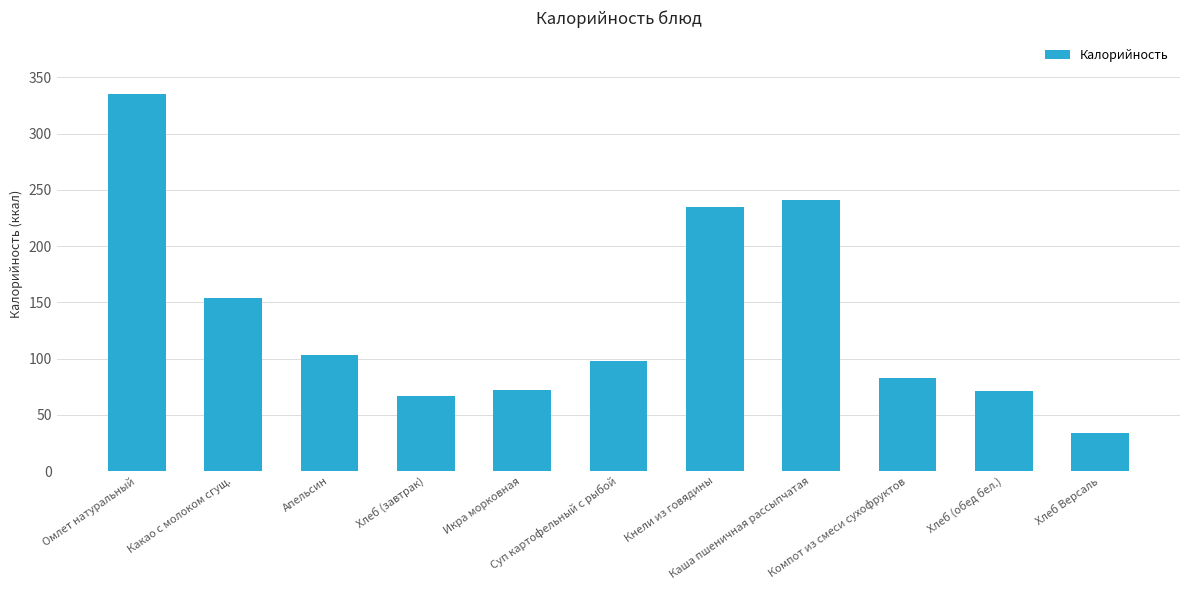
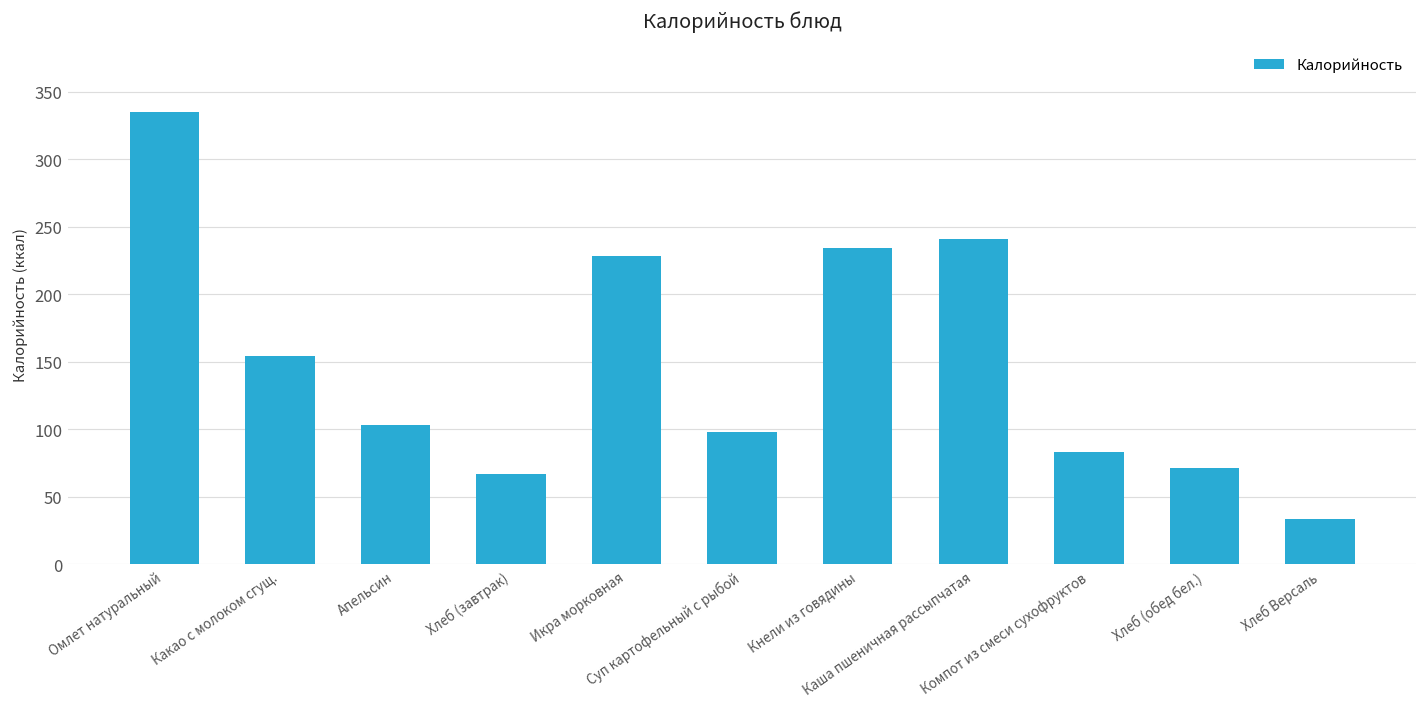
Икра морковная: 72 -> 228
